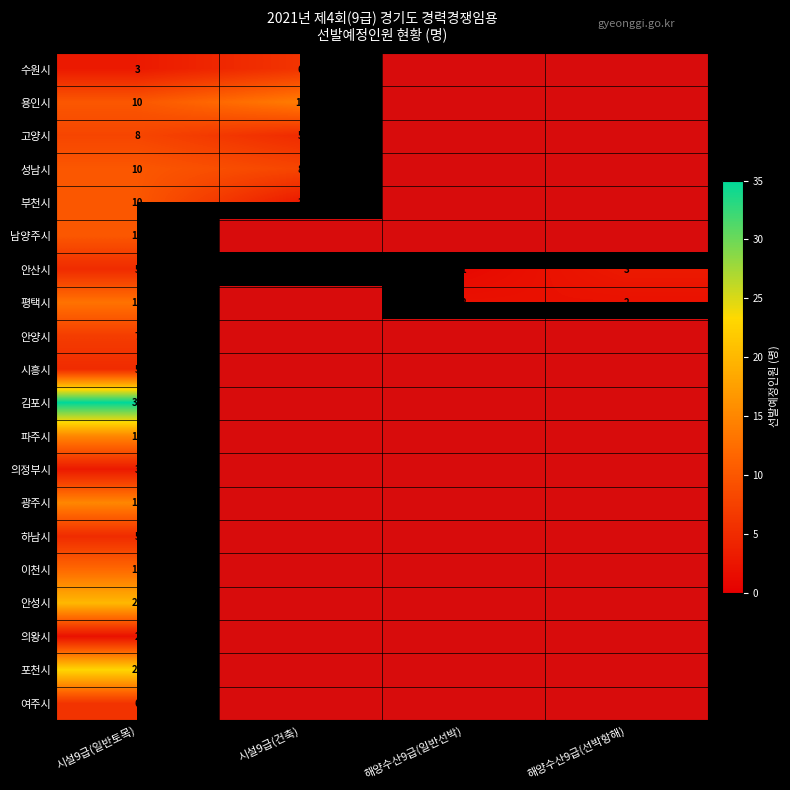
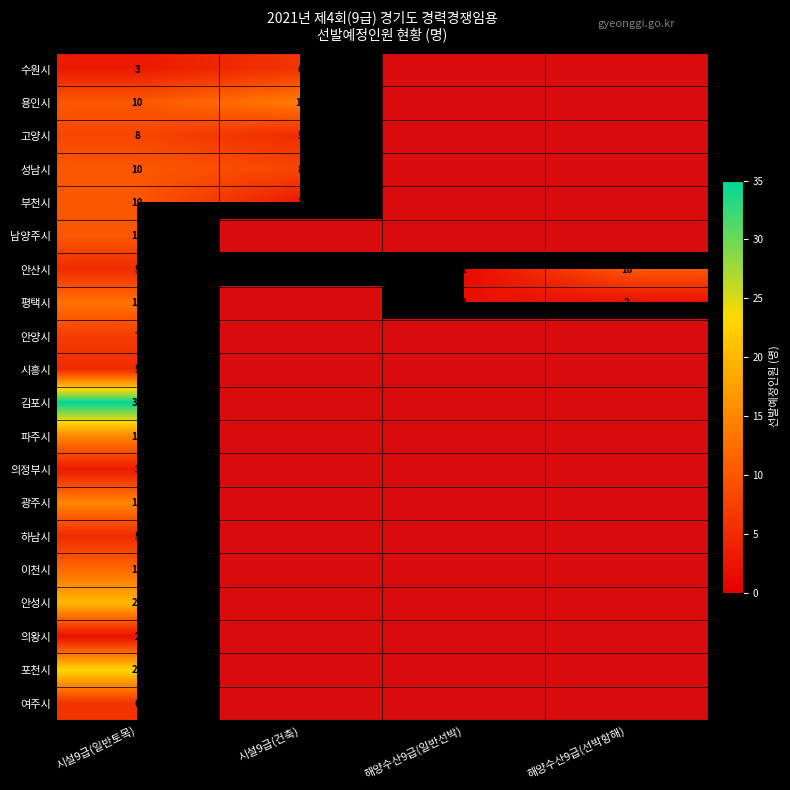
안산시, 해양수산9급(선박항해): 3 -> 10
